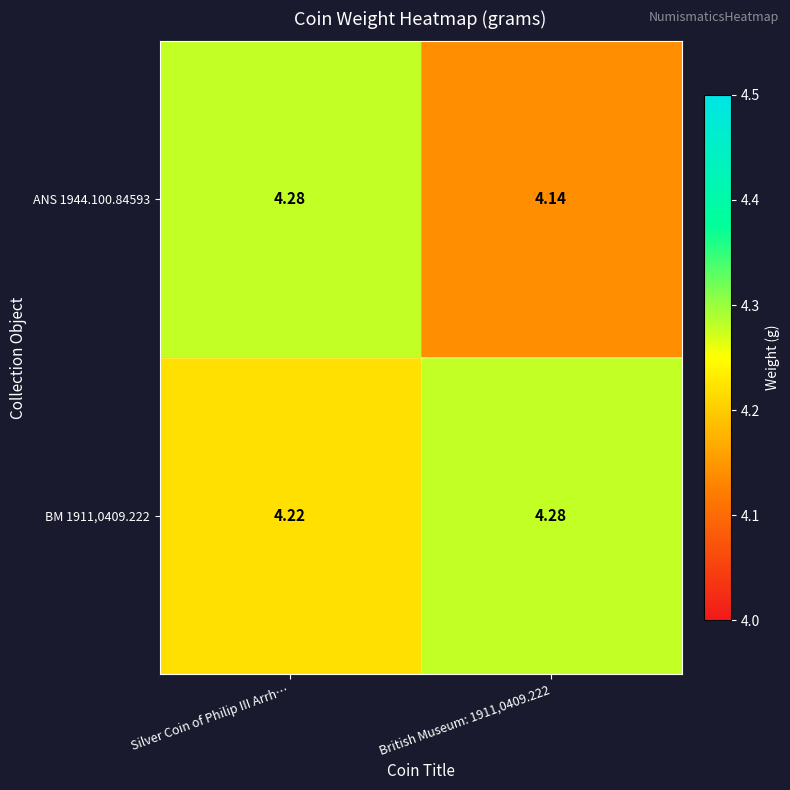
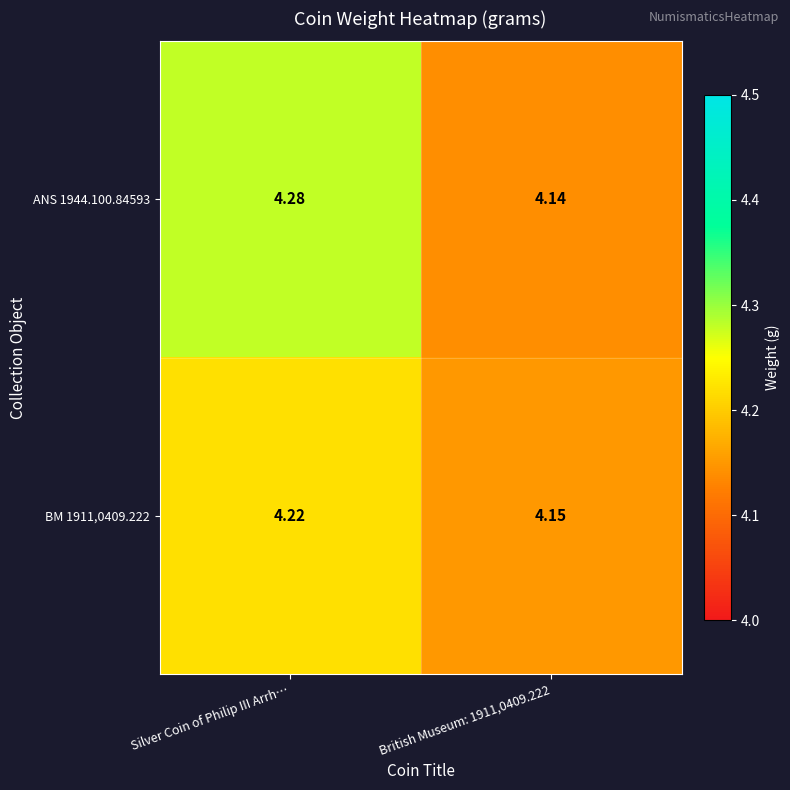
BM 1911,0409.222, British Museum: 1911,0409.222: 4.28 -> 4.15
